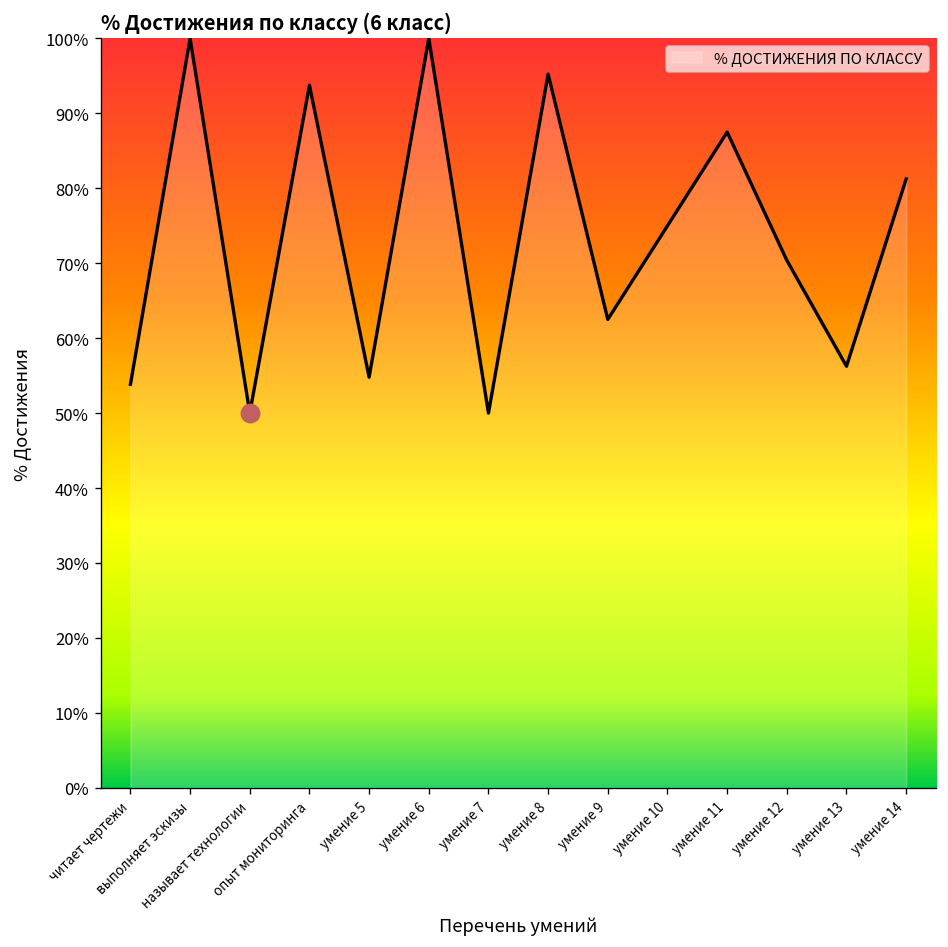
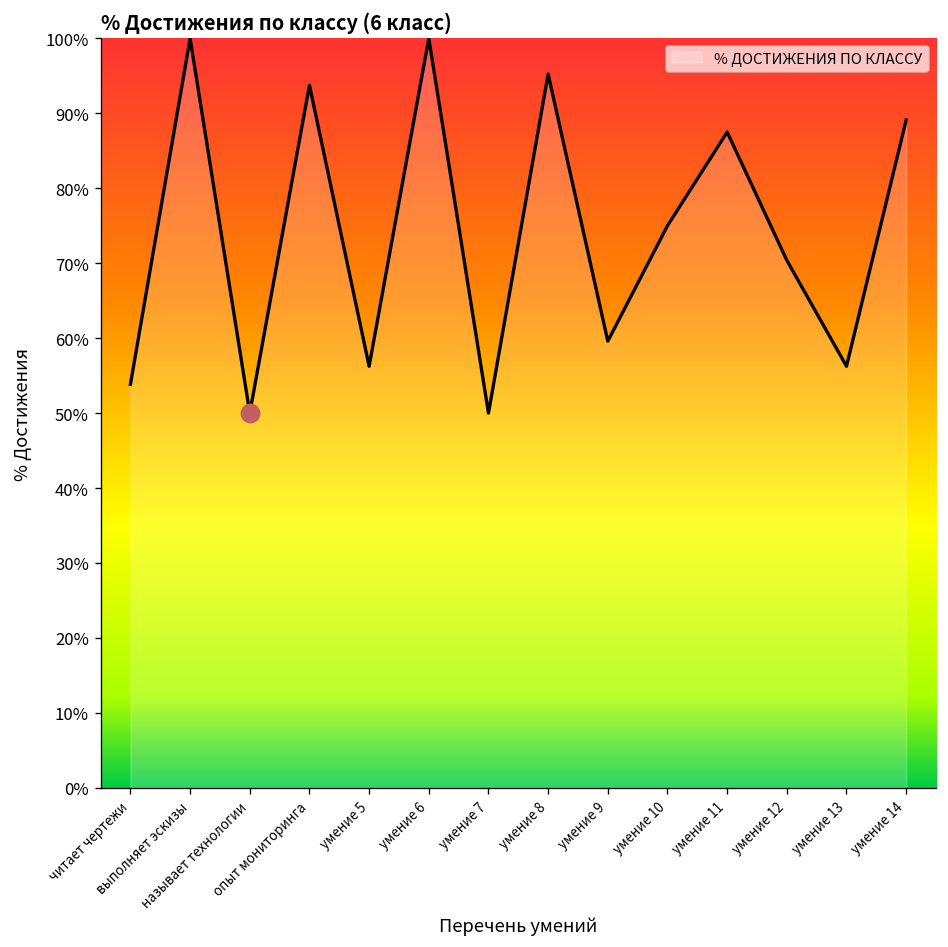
% ДОСТИЖЕНИЯ ПО КЛАССУ, умение 5: 55% -> 56%
% ДОСТИЖЕНИЯ ПО КЛАССУ, умение 9: 63% -> 60%
% ДОСТИЖЕНИЯ ПО КЛАССУ, умение 14: 81% -> 89%
